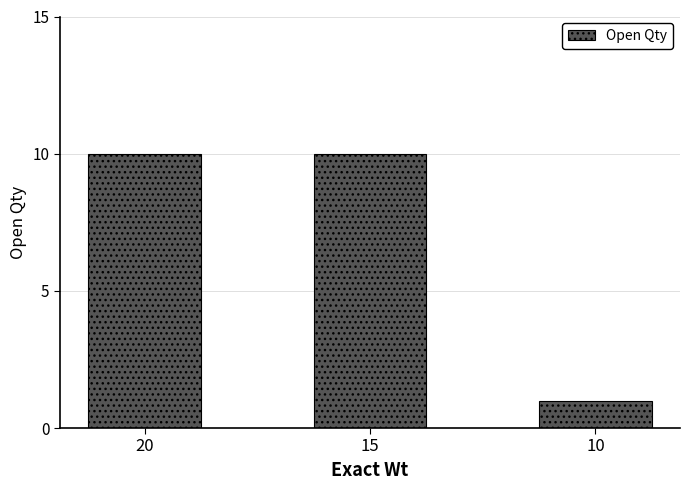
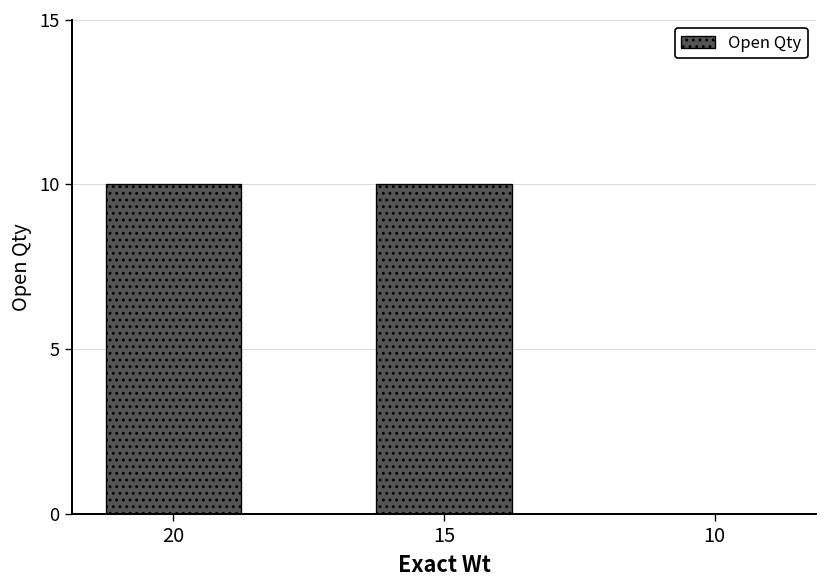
10: 1 -> 0
